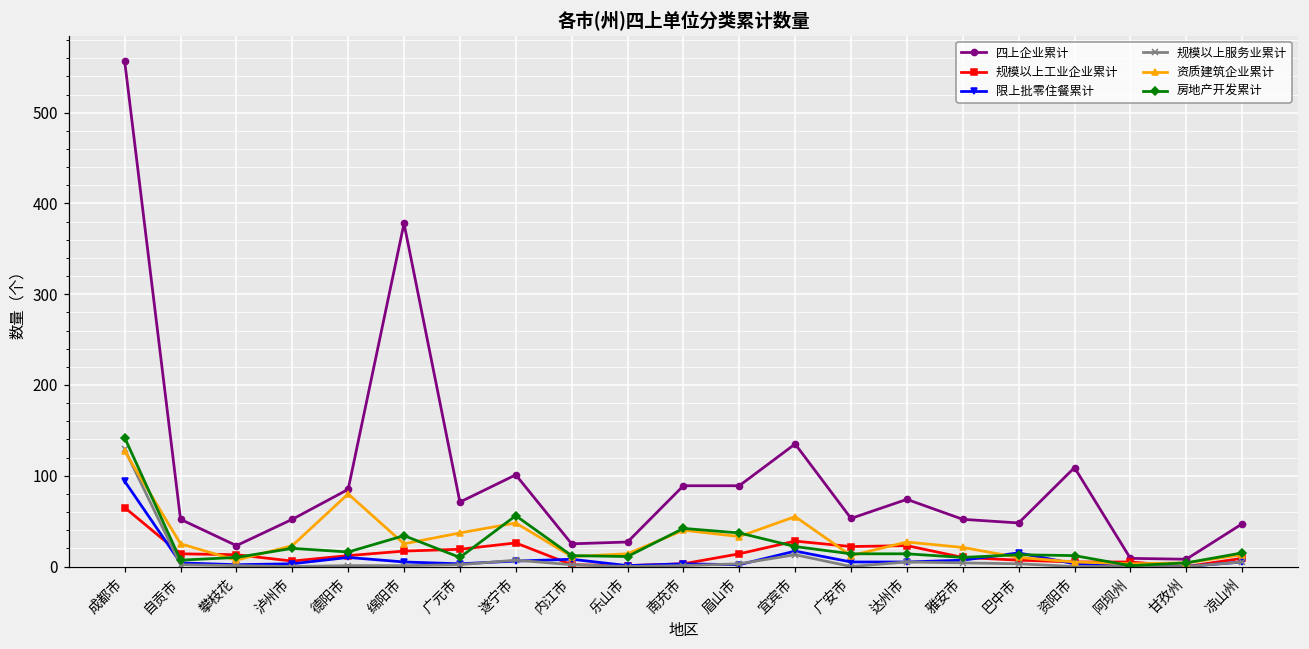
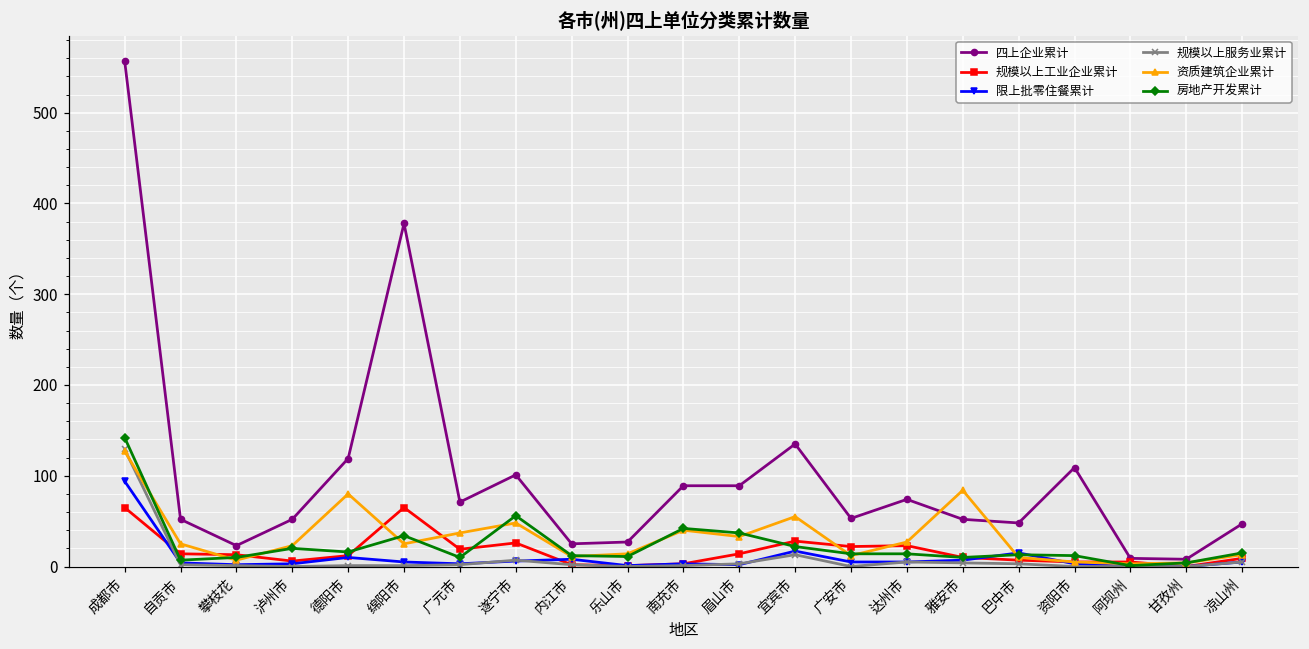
四上企业累计, 德阳市: 90 -> 120
规模以上工业企业累计, 绵阳市: 20 -> 70
资质建筑企业累计, 雅安市: 20 -> 80
